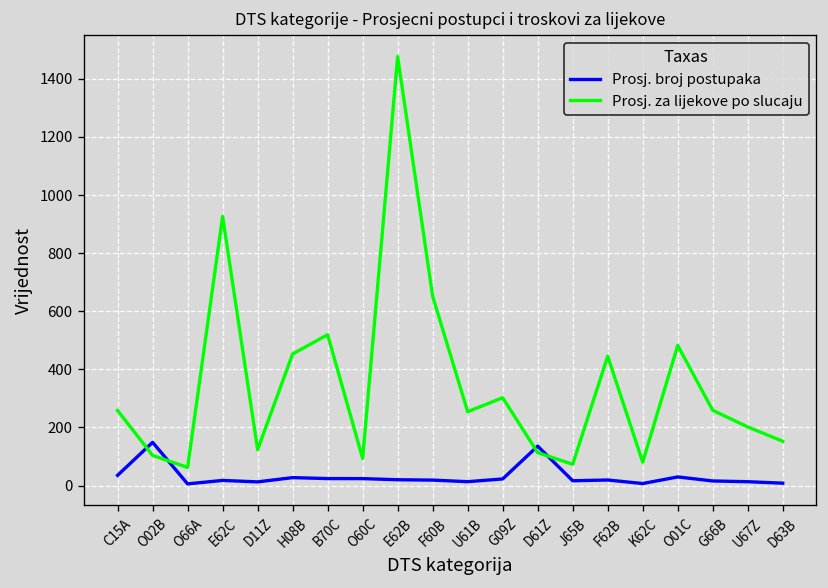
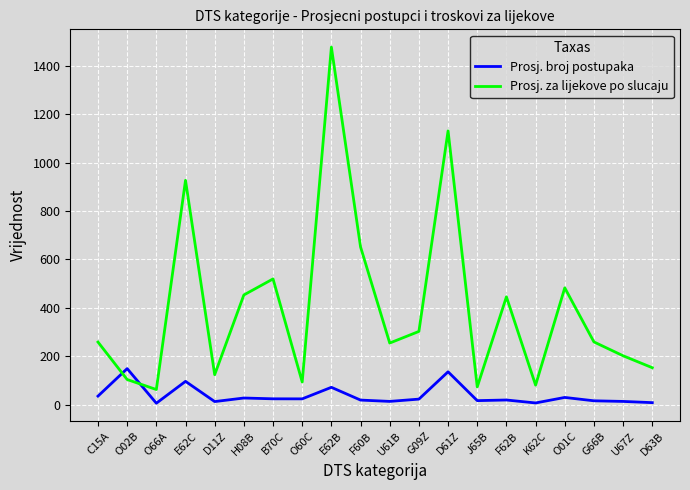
Prosj. broj postupaka, E62C: 20 -> 100
Prosj. broj postupaka, E62B: 20 -> 70
Prosj. za lijekove po slucaju, D61Z: 110 -> 1130
